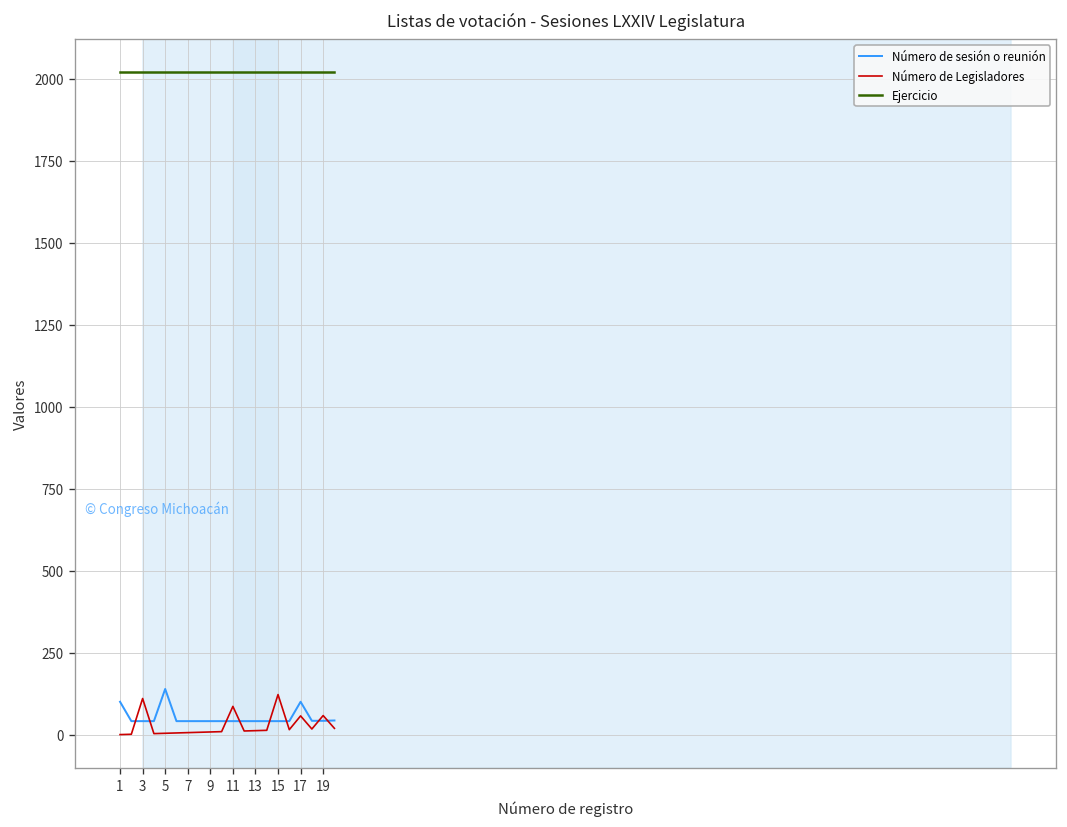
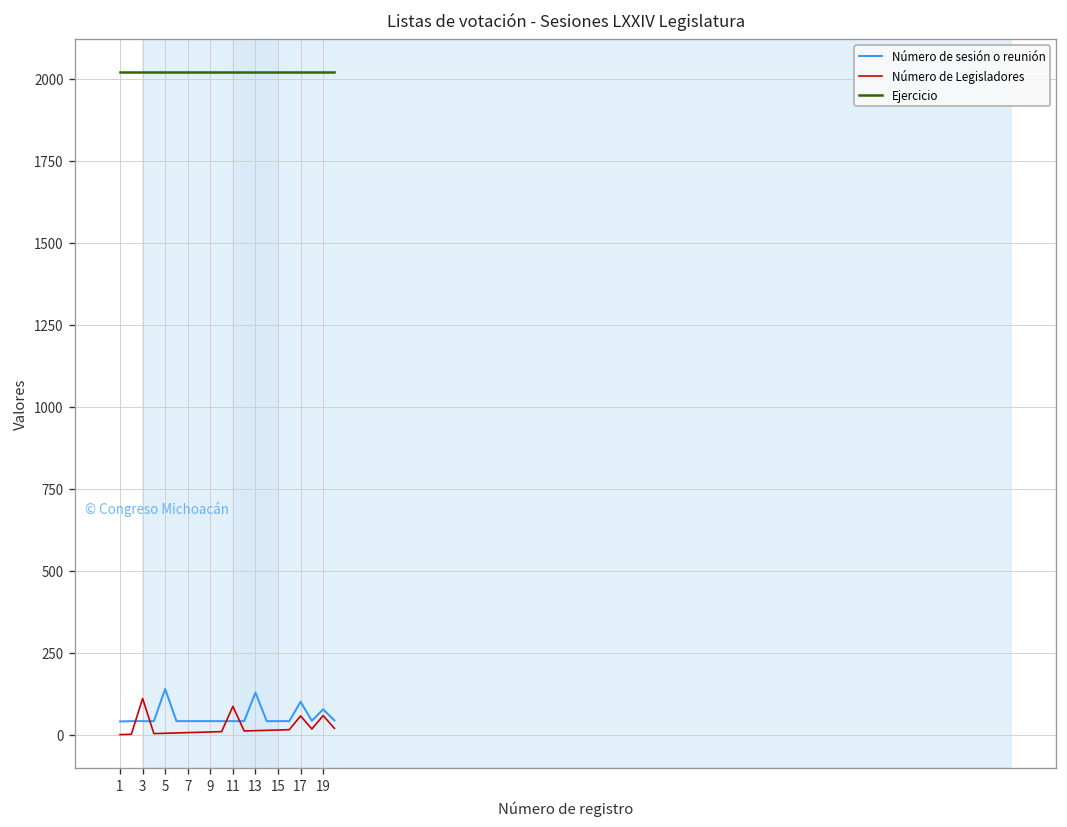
Número de sesión o reunión, 1: 100 -> 40
Número de sesión o reunión, 13: 40 -> 130
Número de Legisladores, 15: 120 -> 20
Número de sesión o reunión, 19: 40 -> 80
